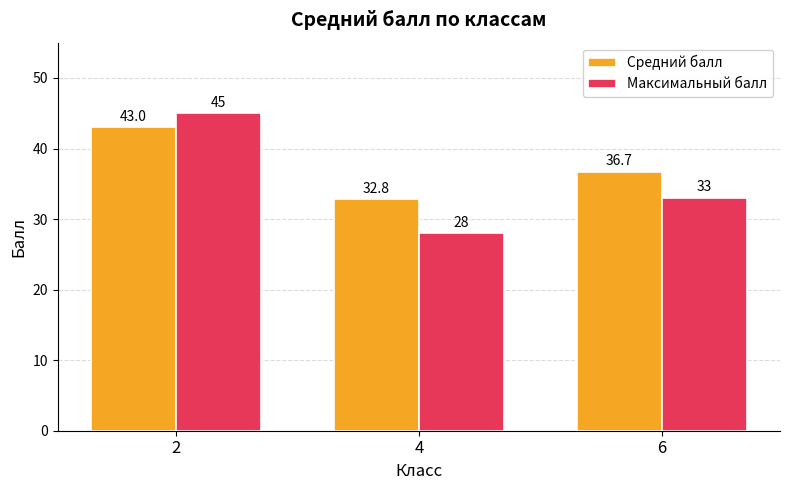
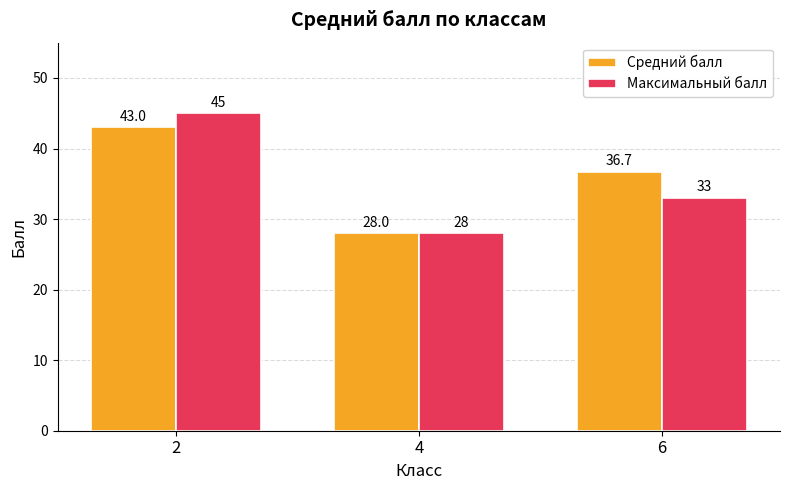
Средний балл, 4: 32.8 -> 28.0
